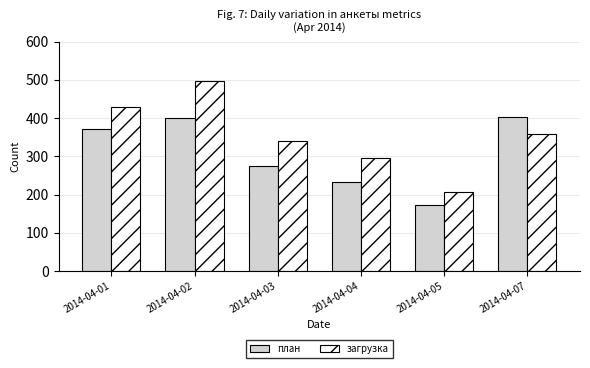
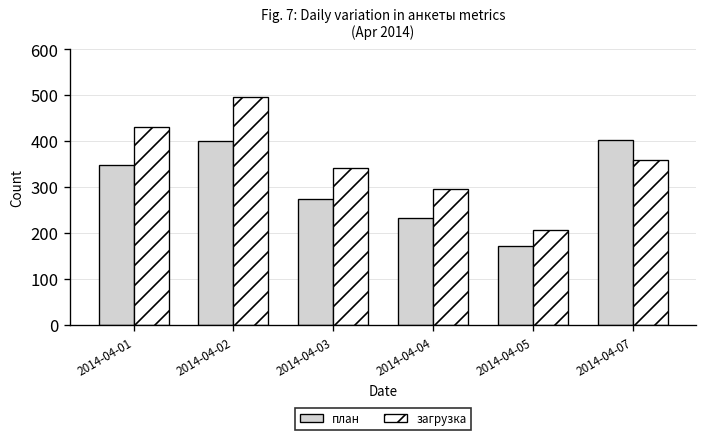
план, 2014-04-01: 370 -> 350
